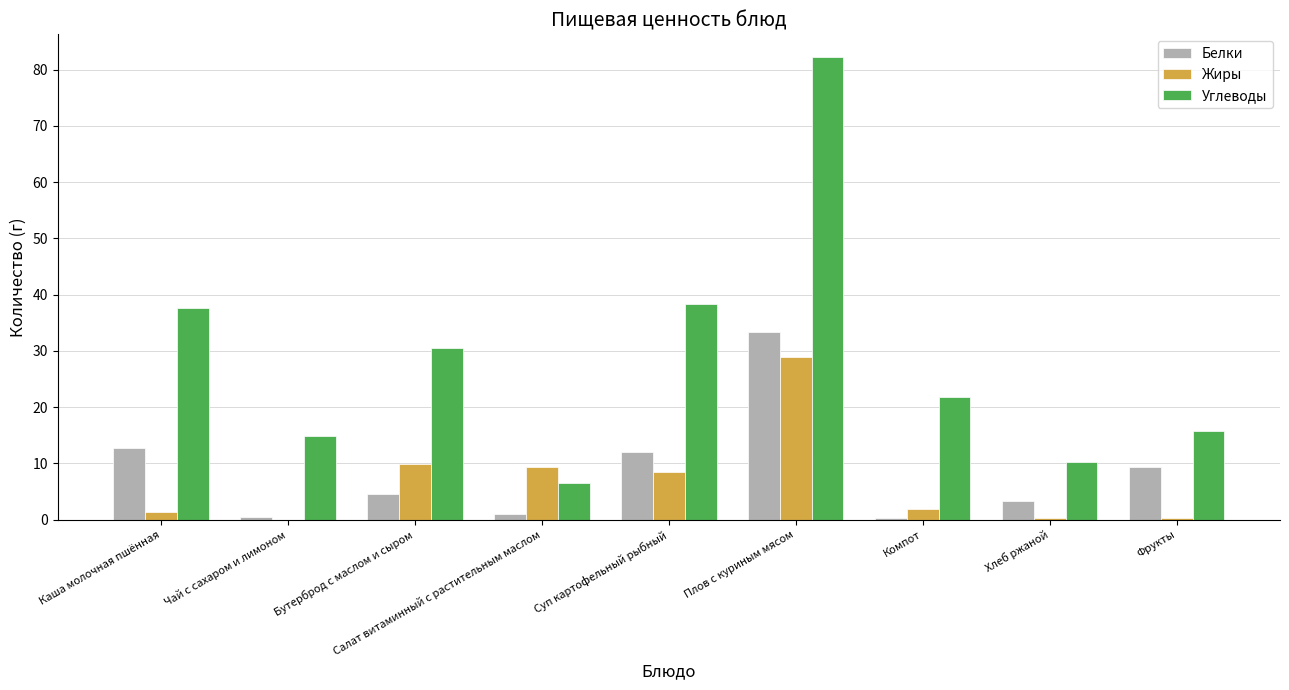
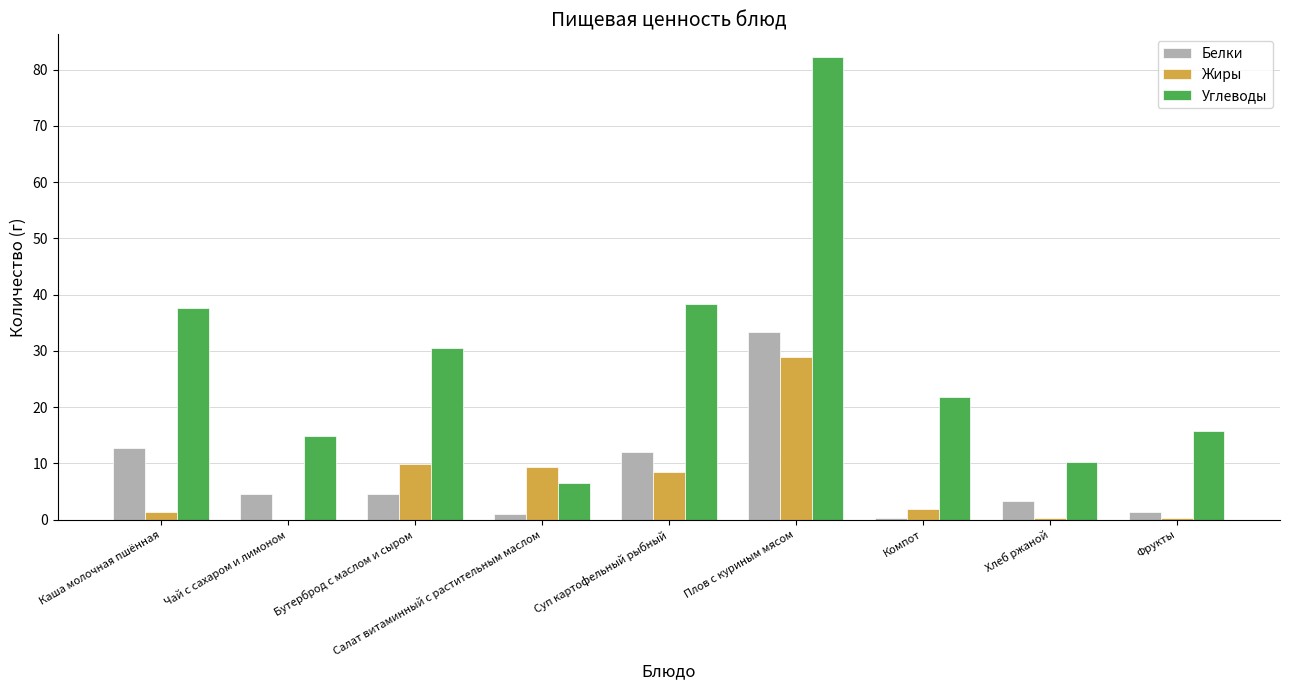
Белки, Чай с сахаром и лимоном: 0 -> 5
Белки, Фрукты: 9 -> 1
